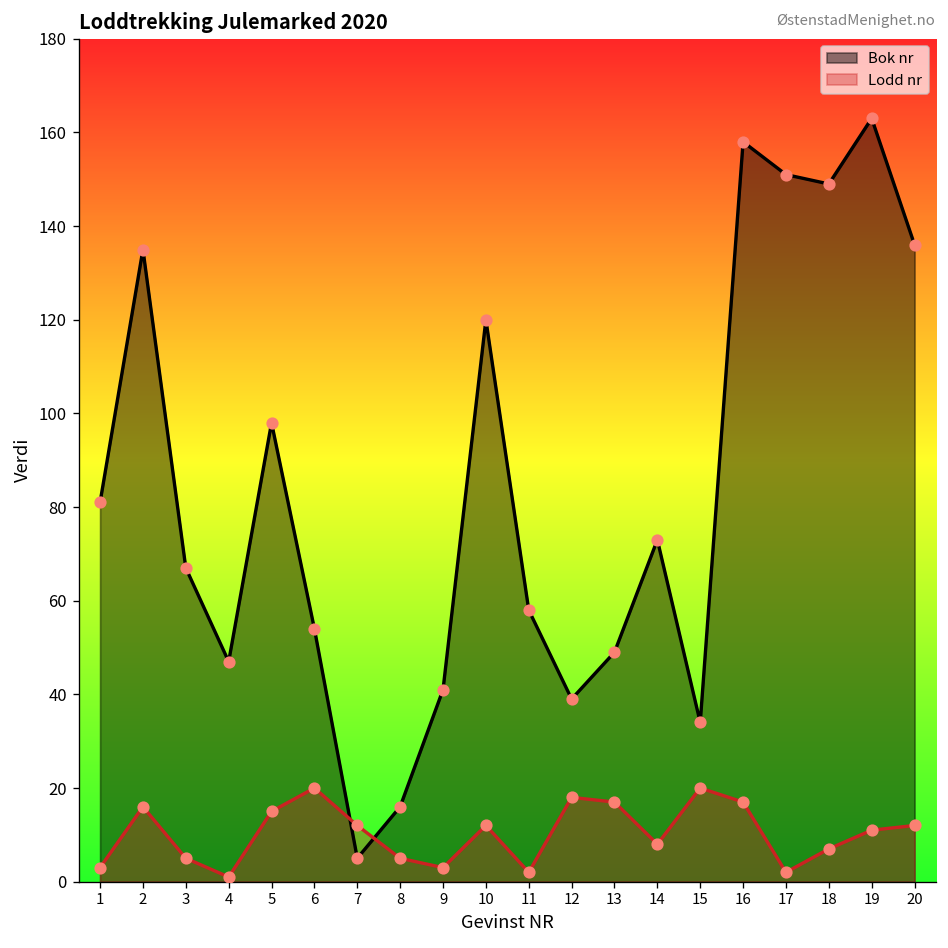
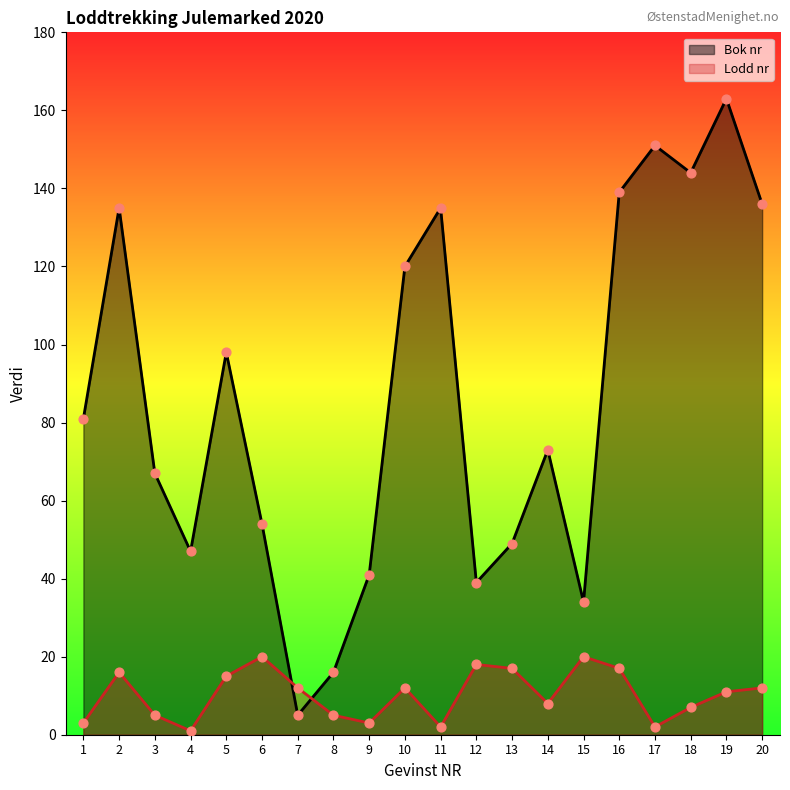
Bok nr, 11: 58 -> 135
Bok nr, 16: 158 -> 139
Bok nr, 18: 149 -> 144
